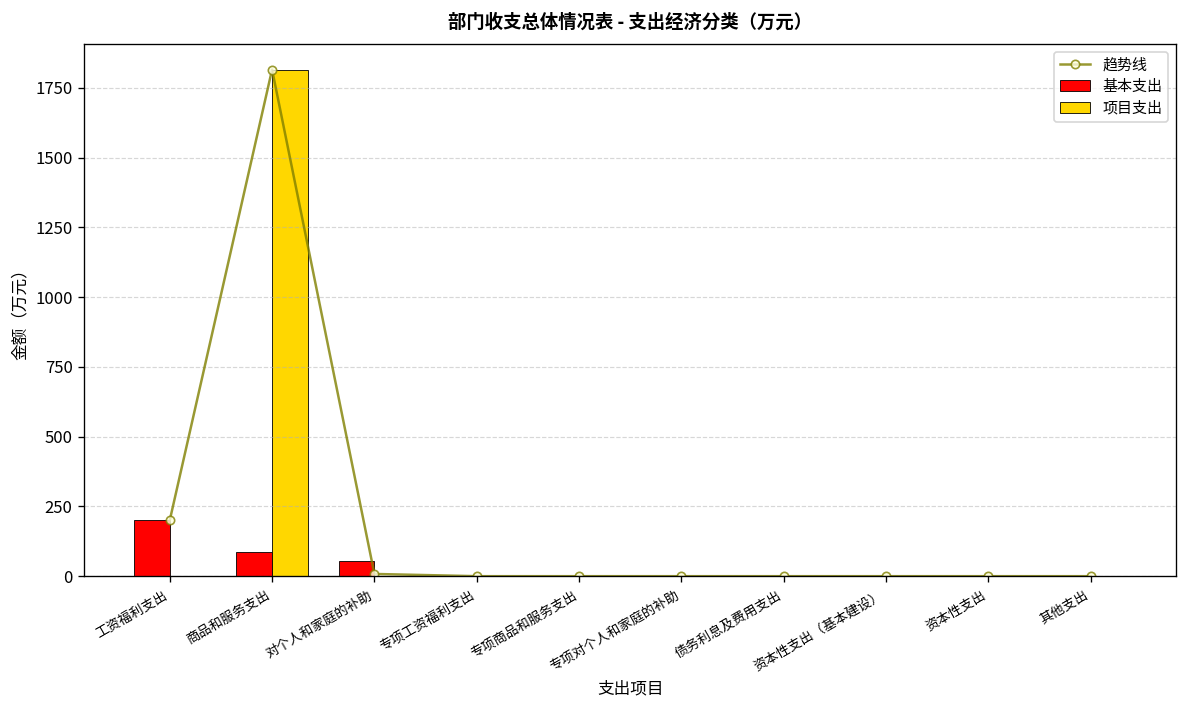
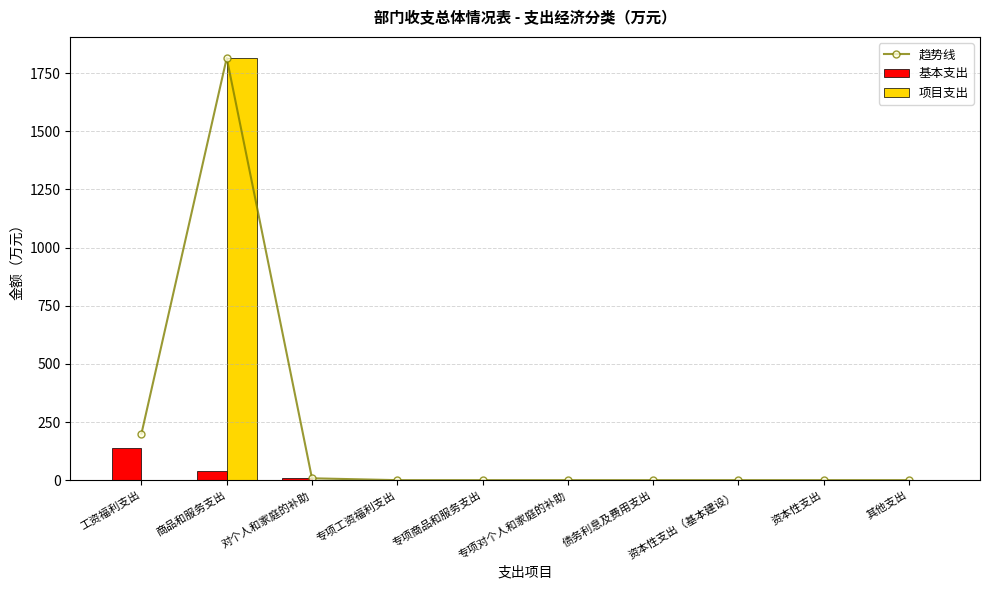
基本支出, 工资福利支出: 200 -> 140
基本支出, 商品和服务支出: 90 -> 40
基本支出, 对个人和家庭的补助: 50 -> 10
